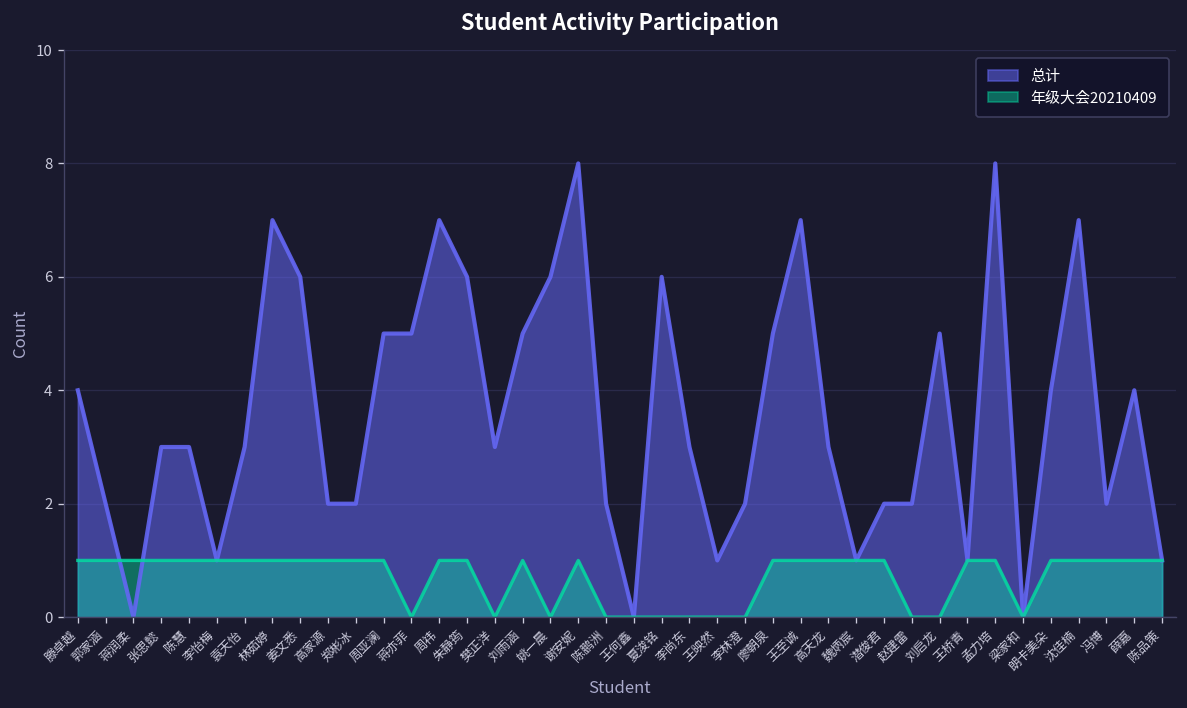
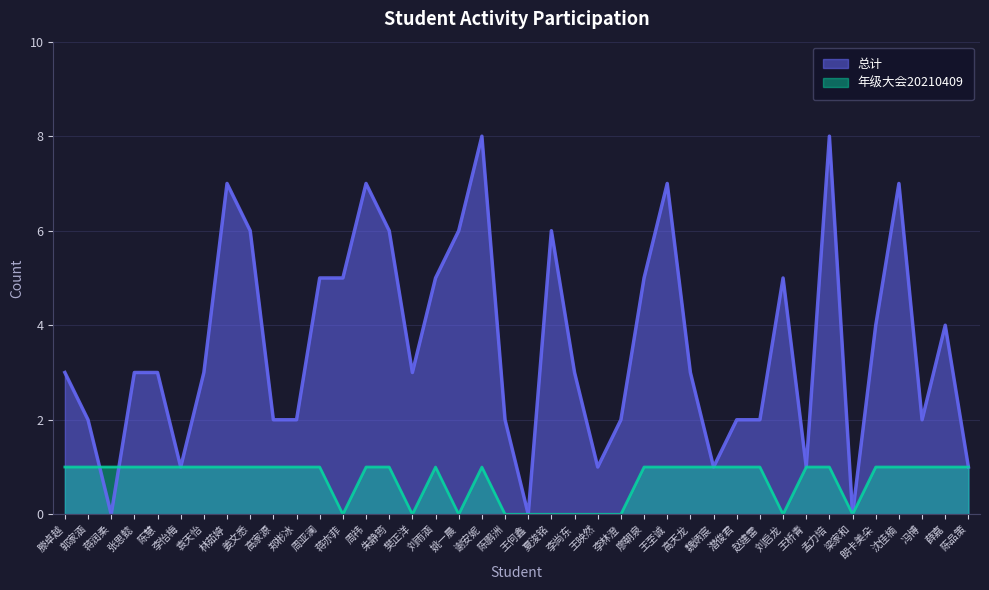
总计, 滕卓越: 4 -> 3
年级大会20210409, 赵建雷: 0 -> 1
